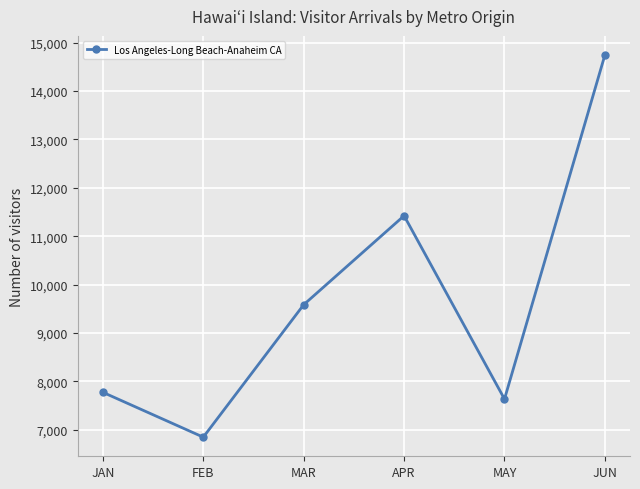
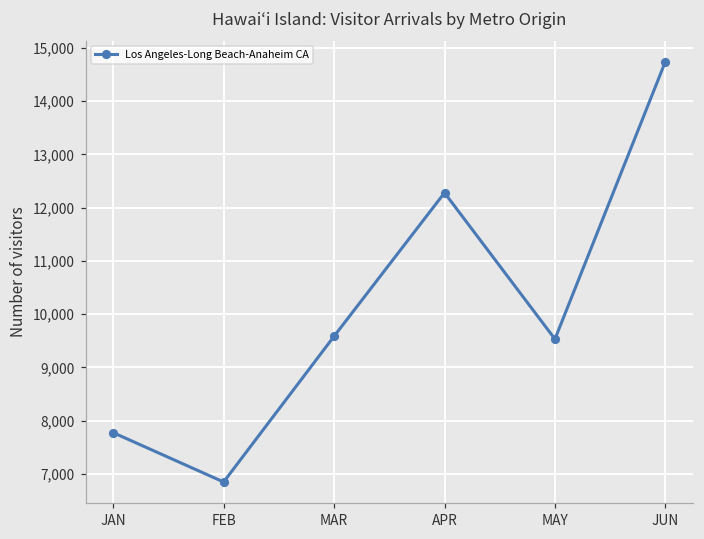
APR: 11,400 -> 12,300
MAY: 7,600 -> 9,500
